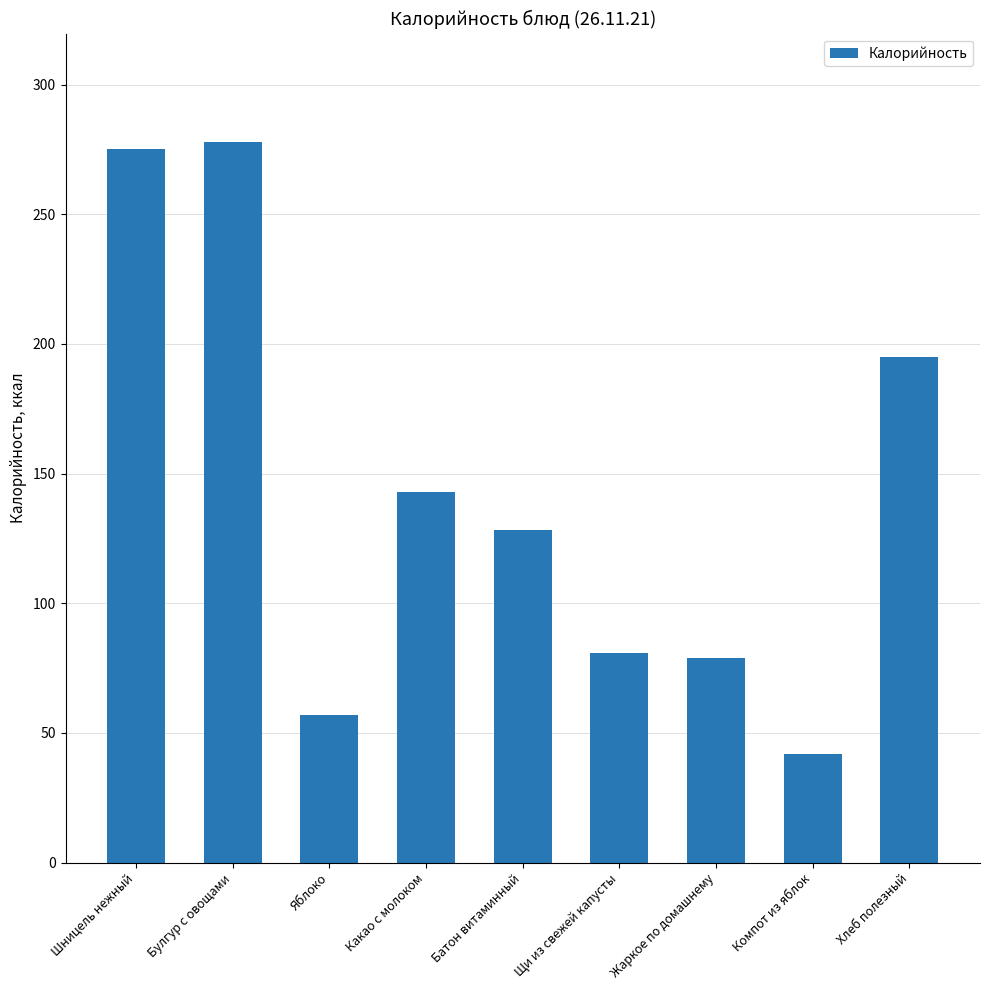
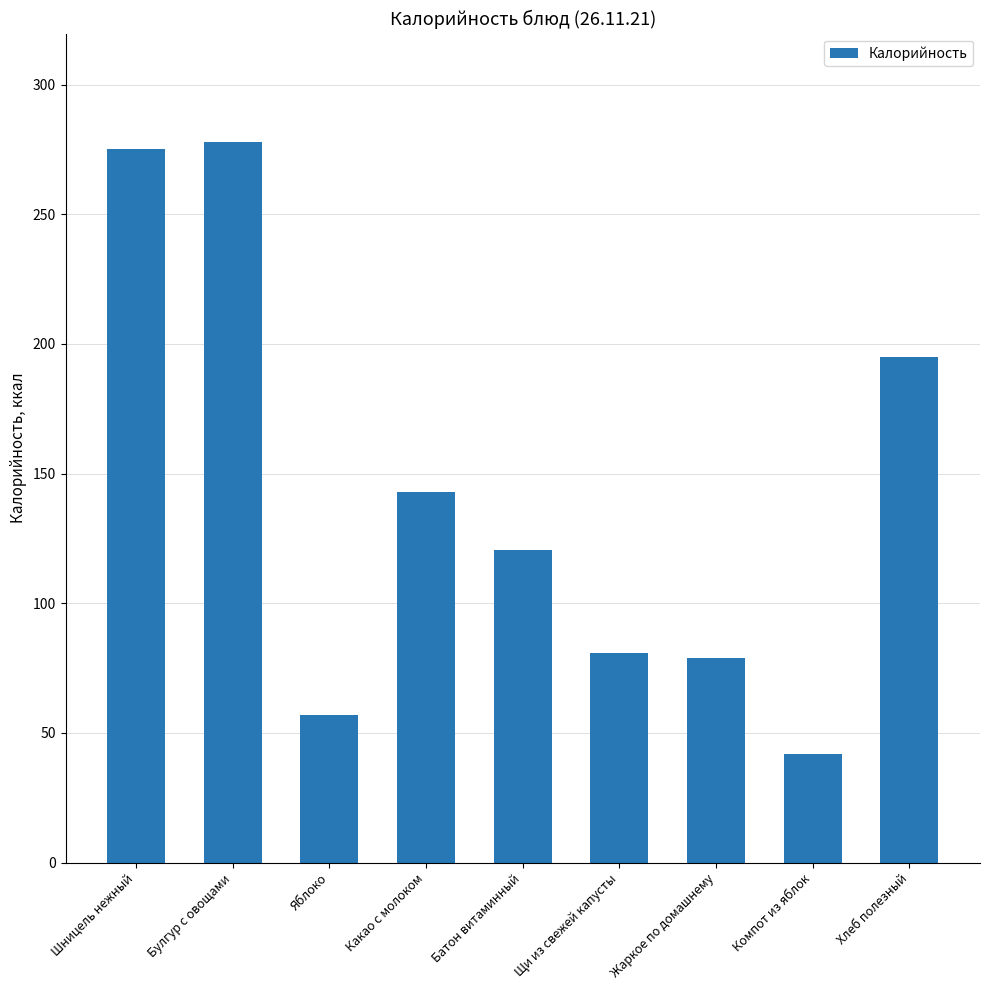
Батон витаминный: 128 -> 120
